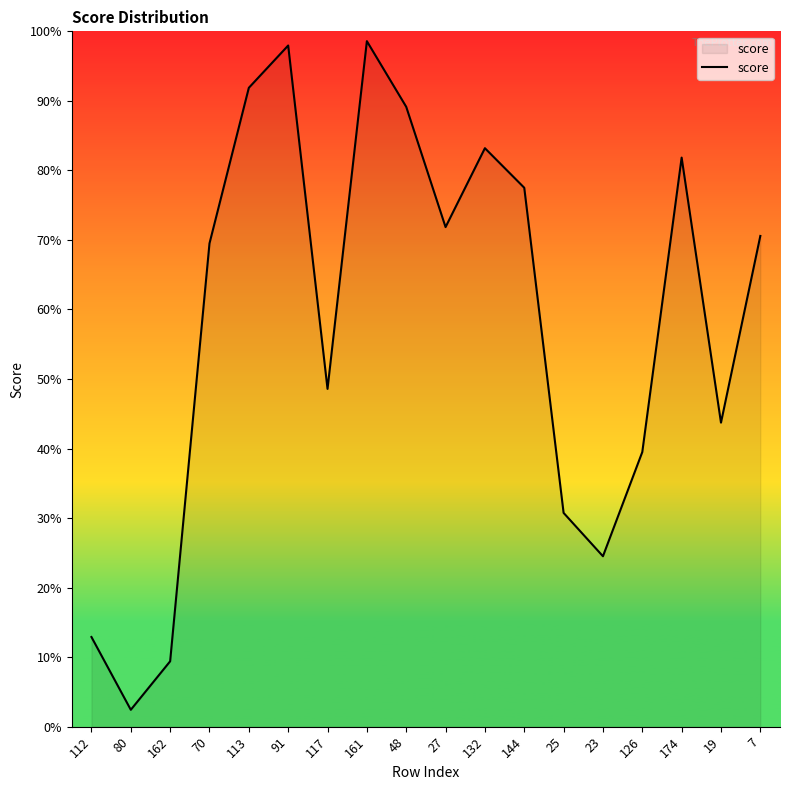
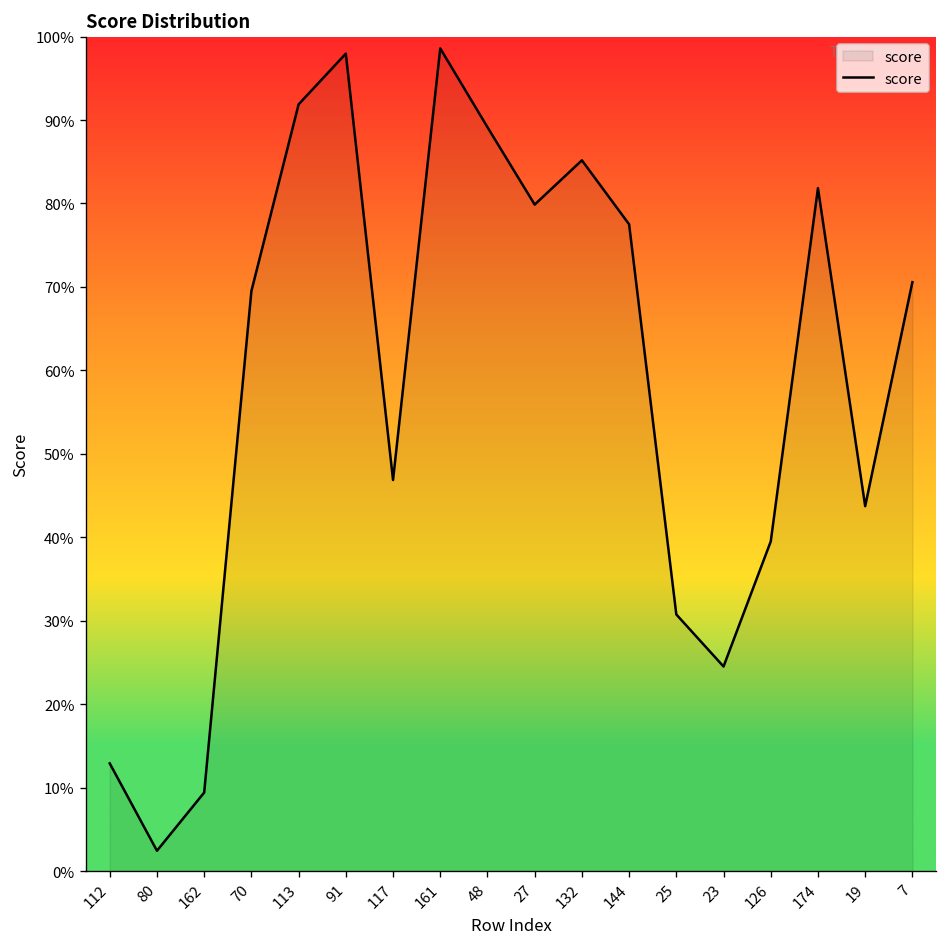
117: 49% -> 47%
27: 72% -> 80%
132: 83% -> 85%
